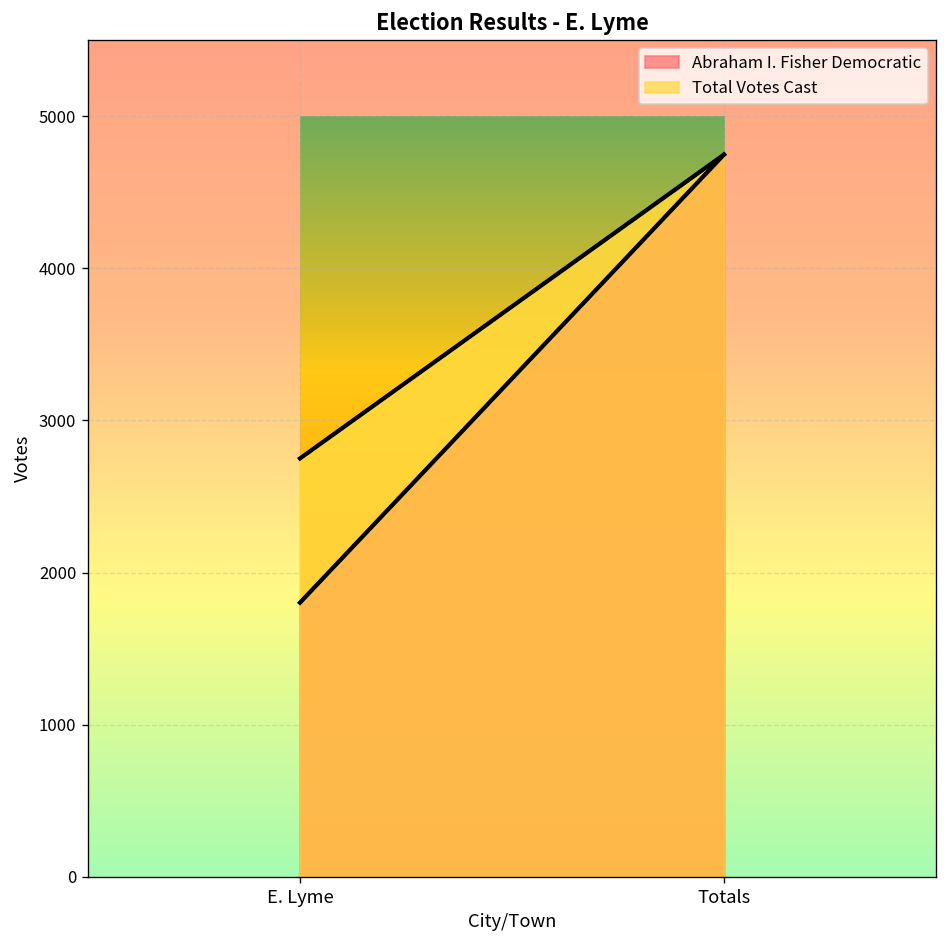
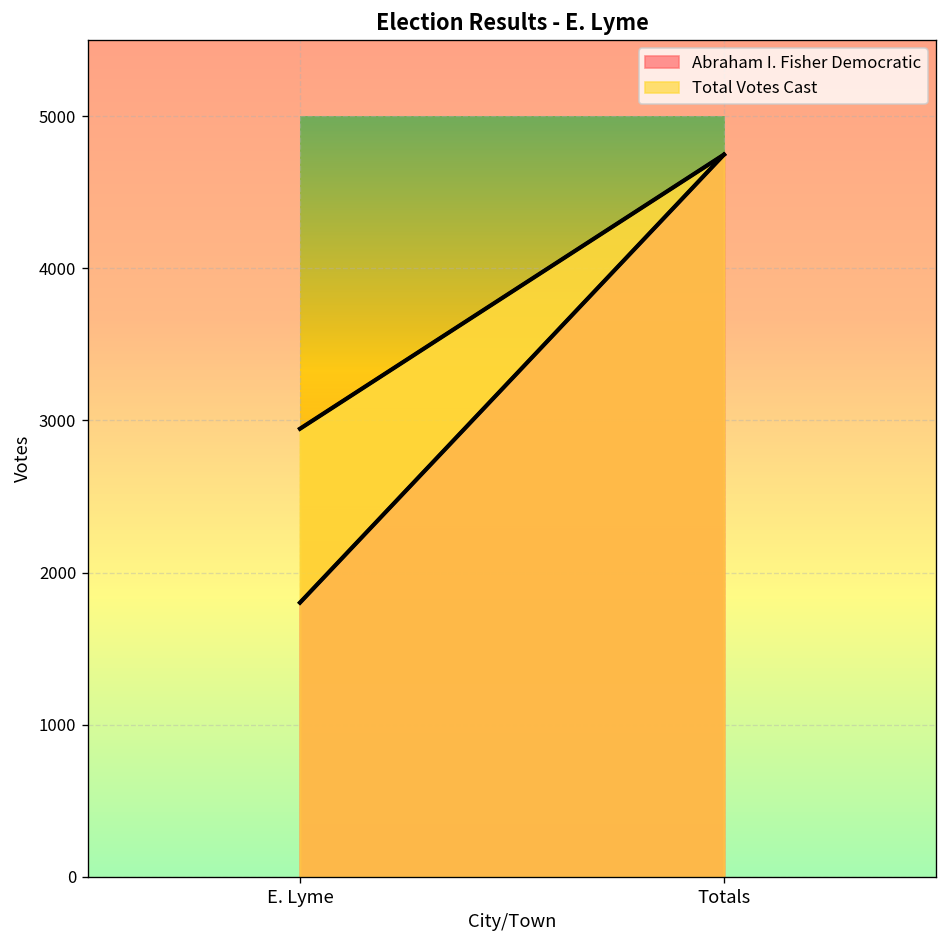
Total Votes Cast, E. Lyme: 2750 -> 2950
